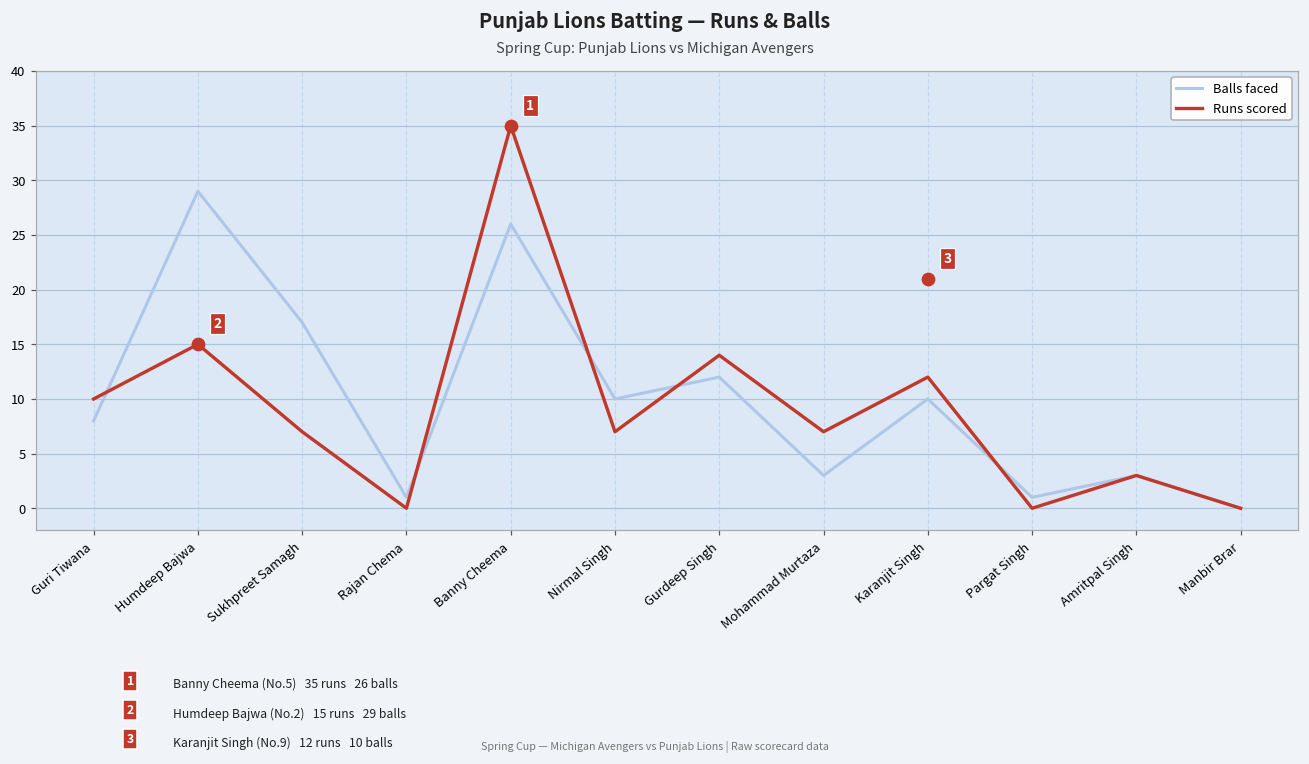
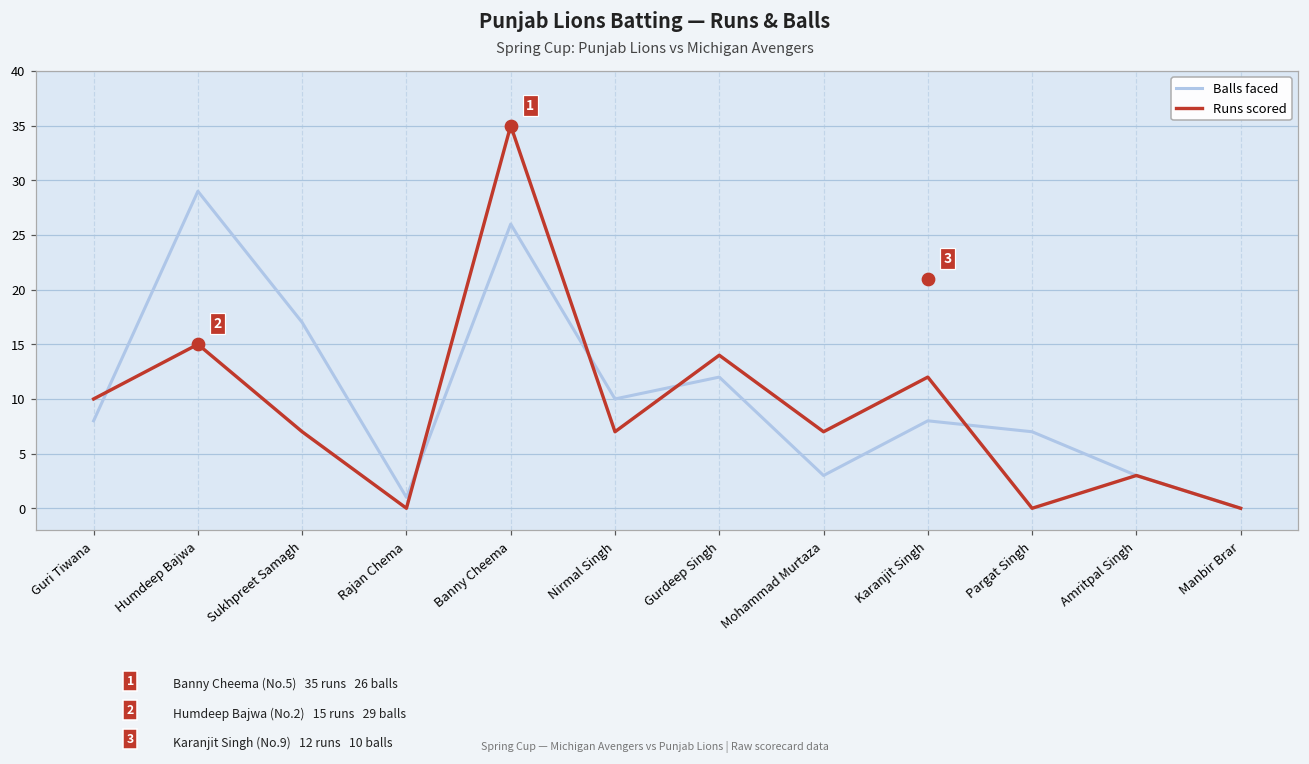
Balls faced, Karanjit Singh: 10 -> 8
Balls faced, Pargat Singh: 1 -> 7
